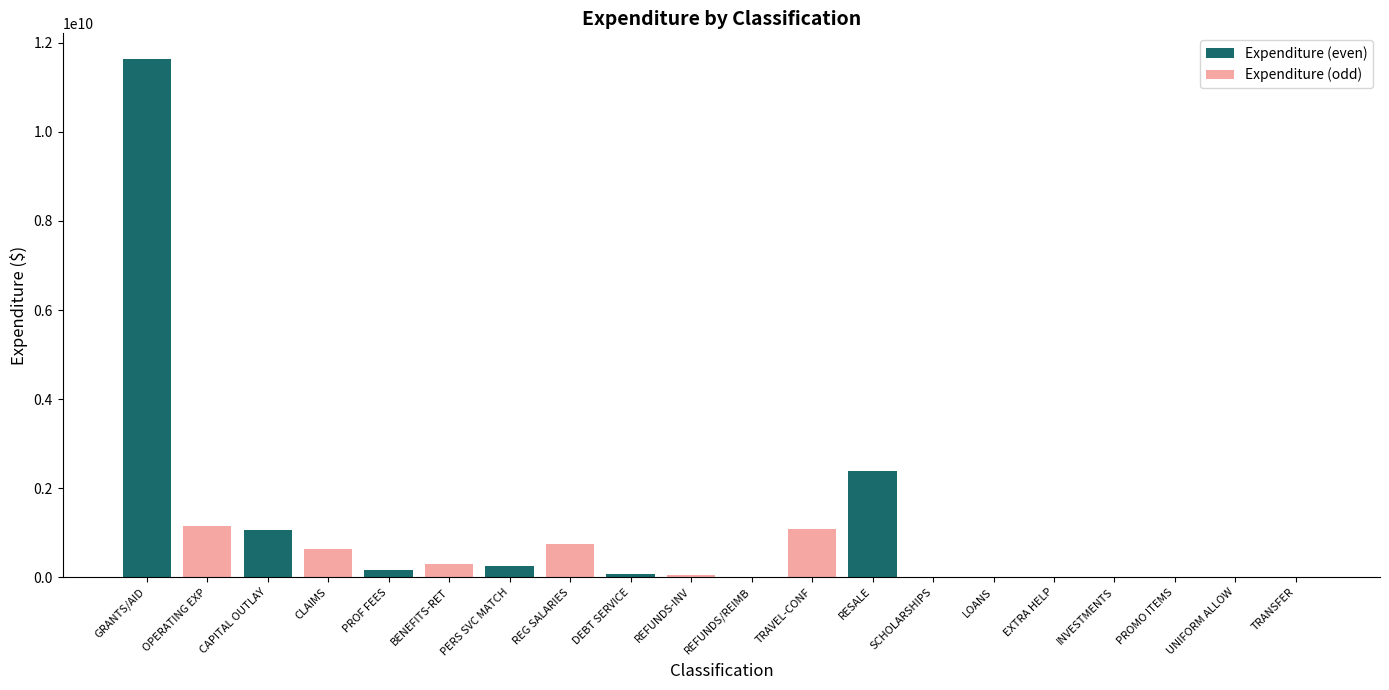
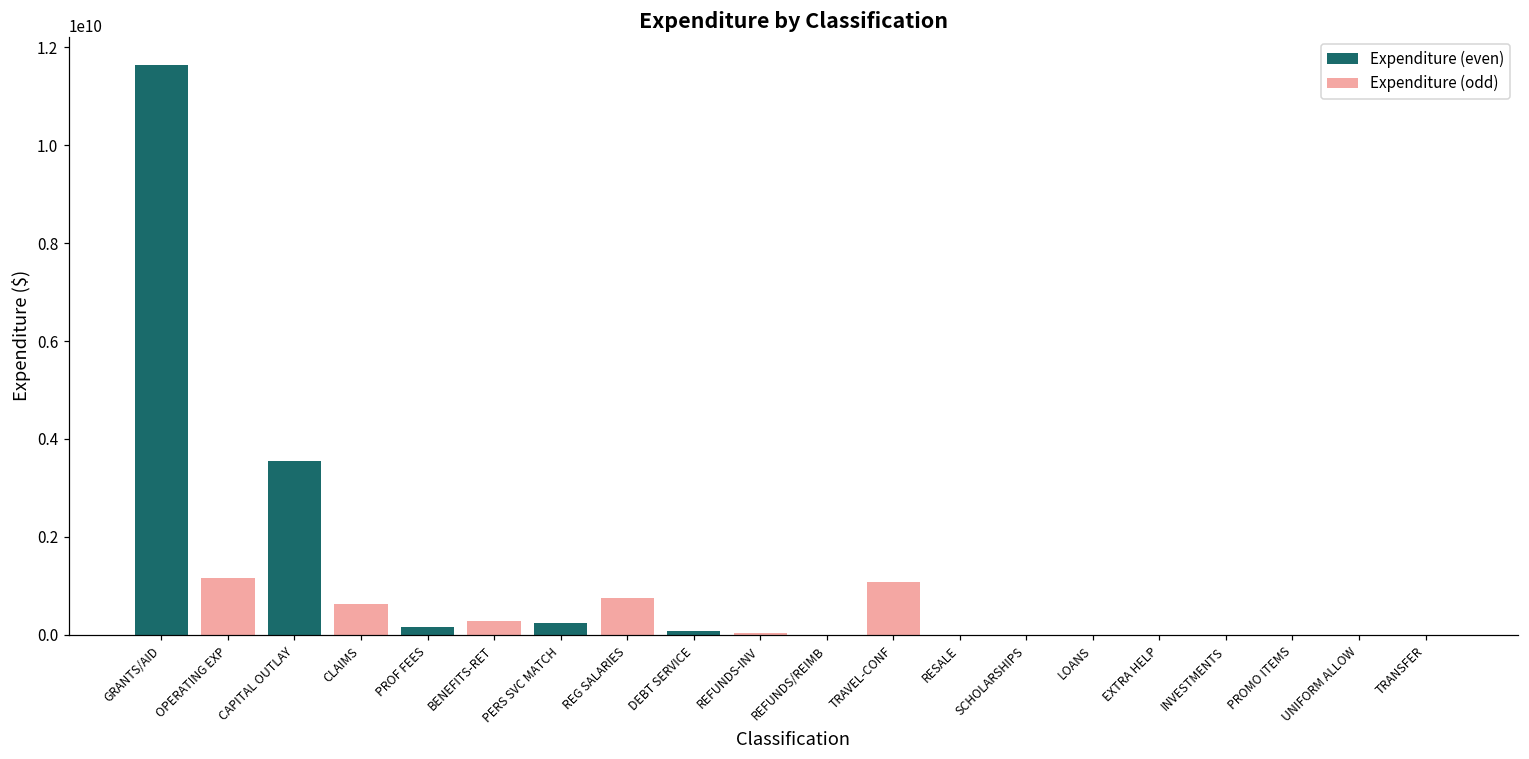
Expenditure (even), CAPITAL OUTLAY: 1100000000 -> 3500000000
Expenditure (even), RESALE: 2400000000 -> 0
